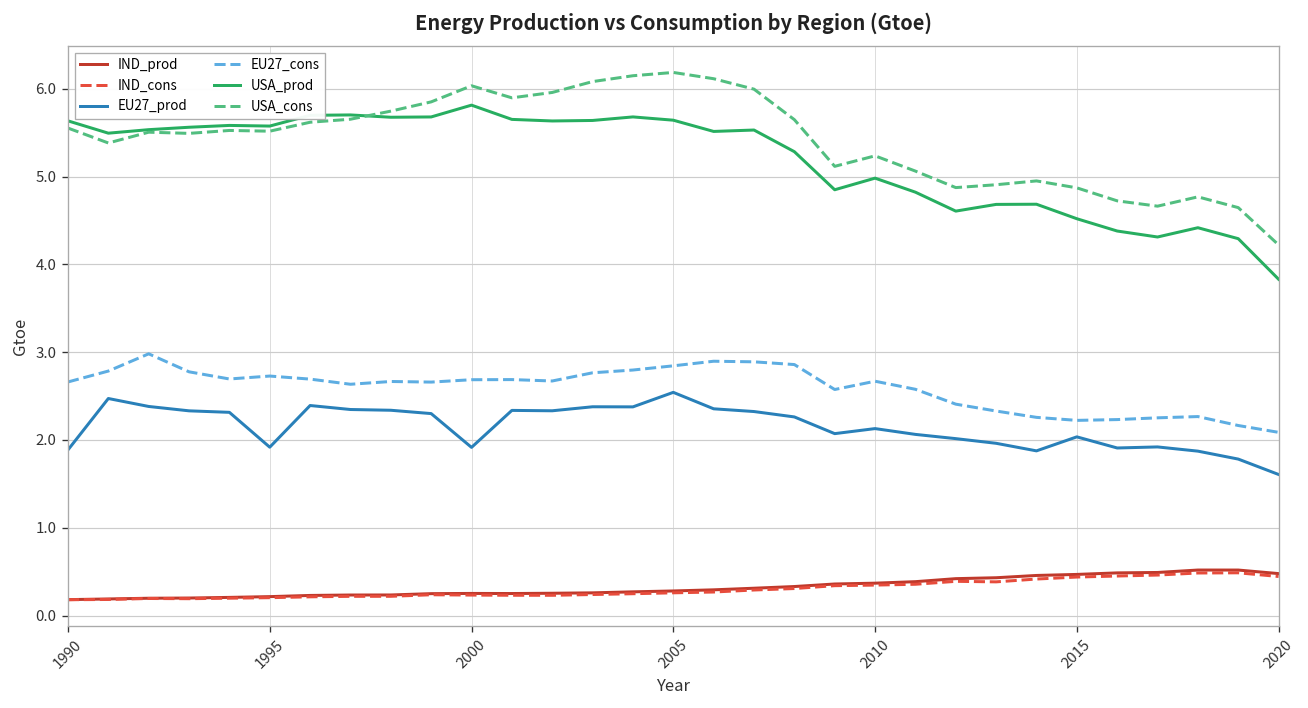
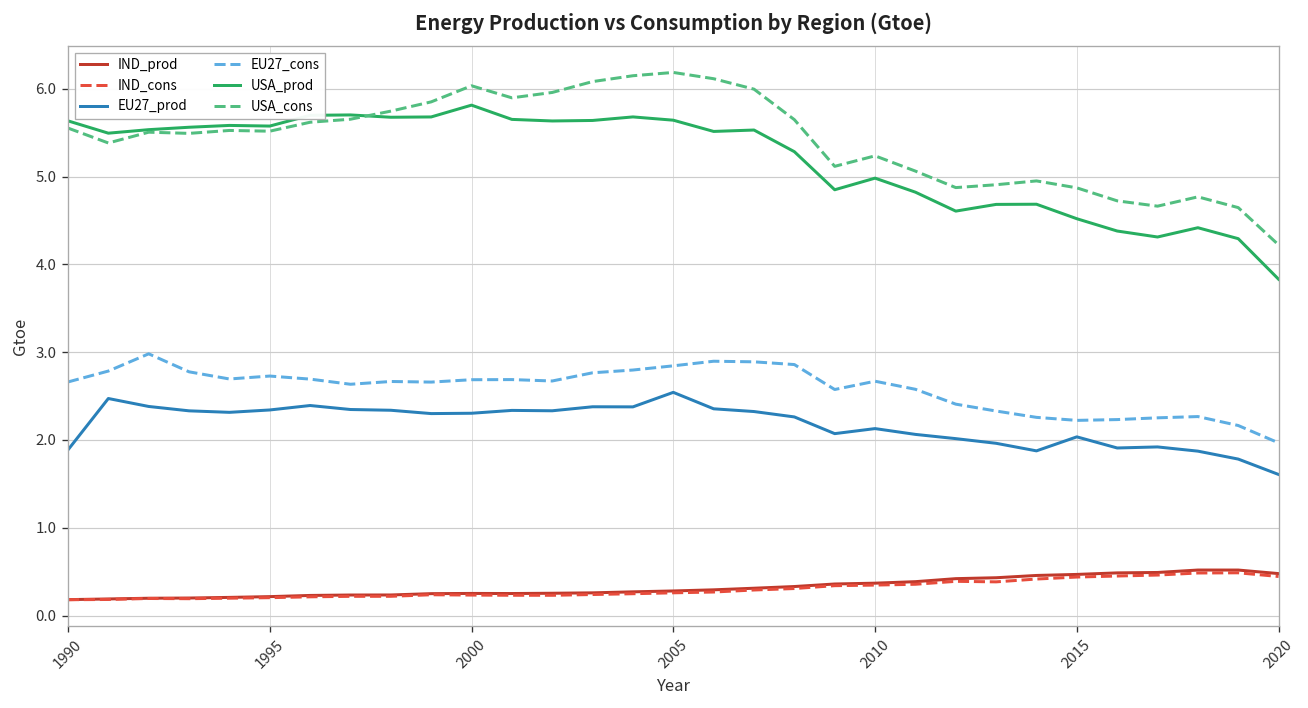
EU27_prod, 1995: 1.9 -> 2.3
EU27_prod, 2000: 1.9 -> 2.3
EU27_cons, 2020: 2.1 -> 2.0
